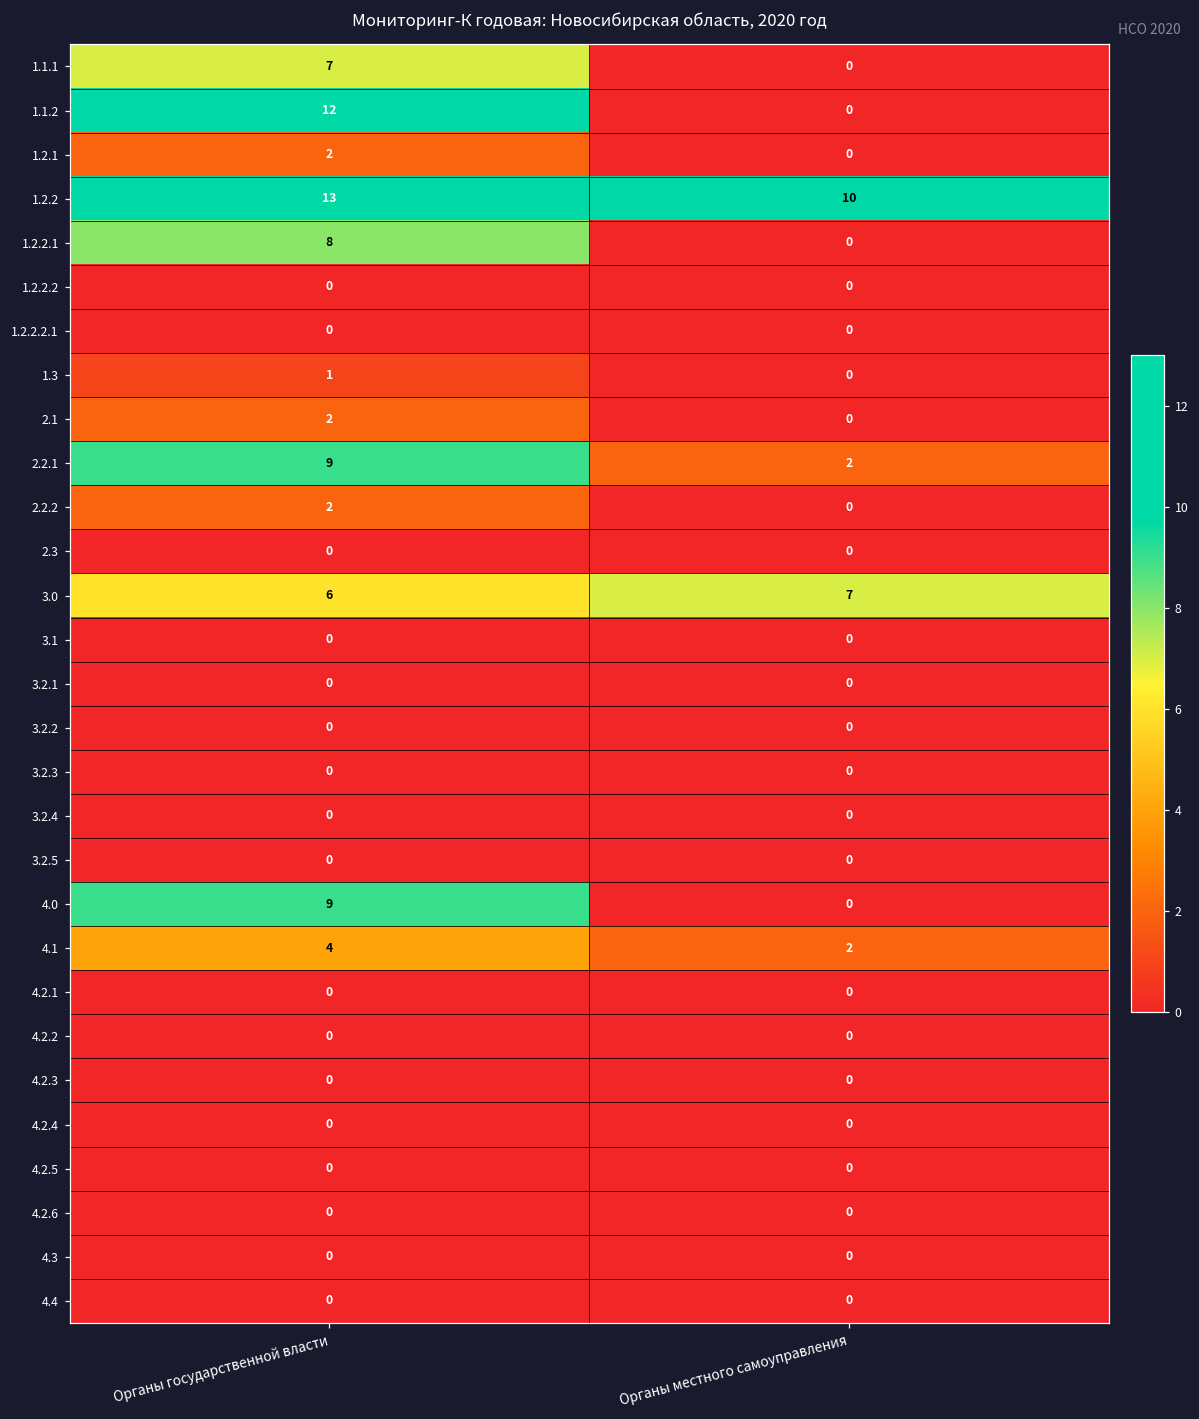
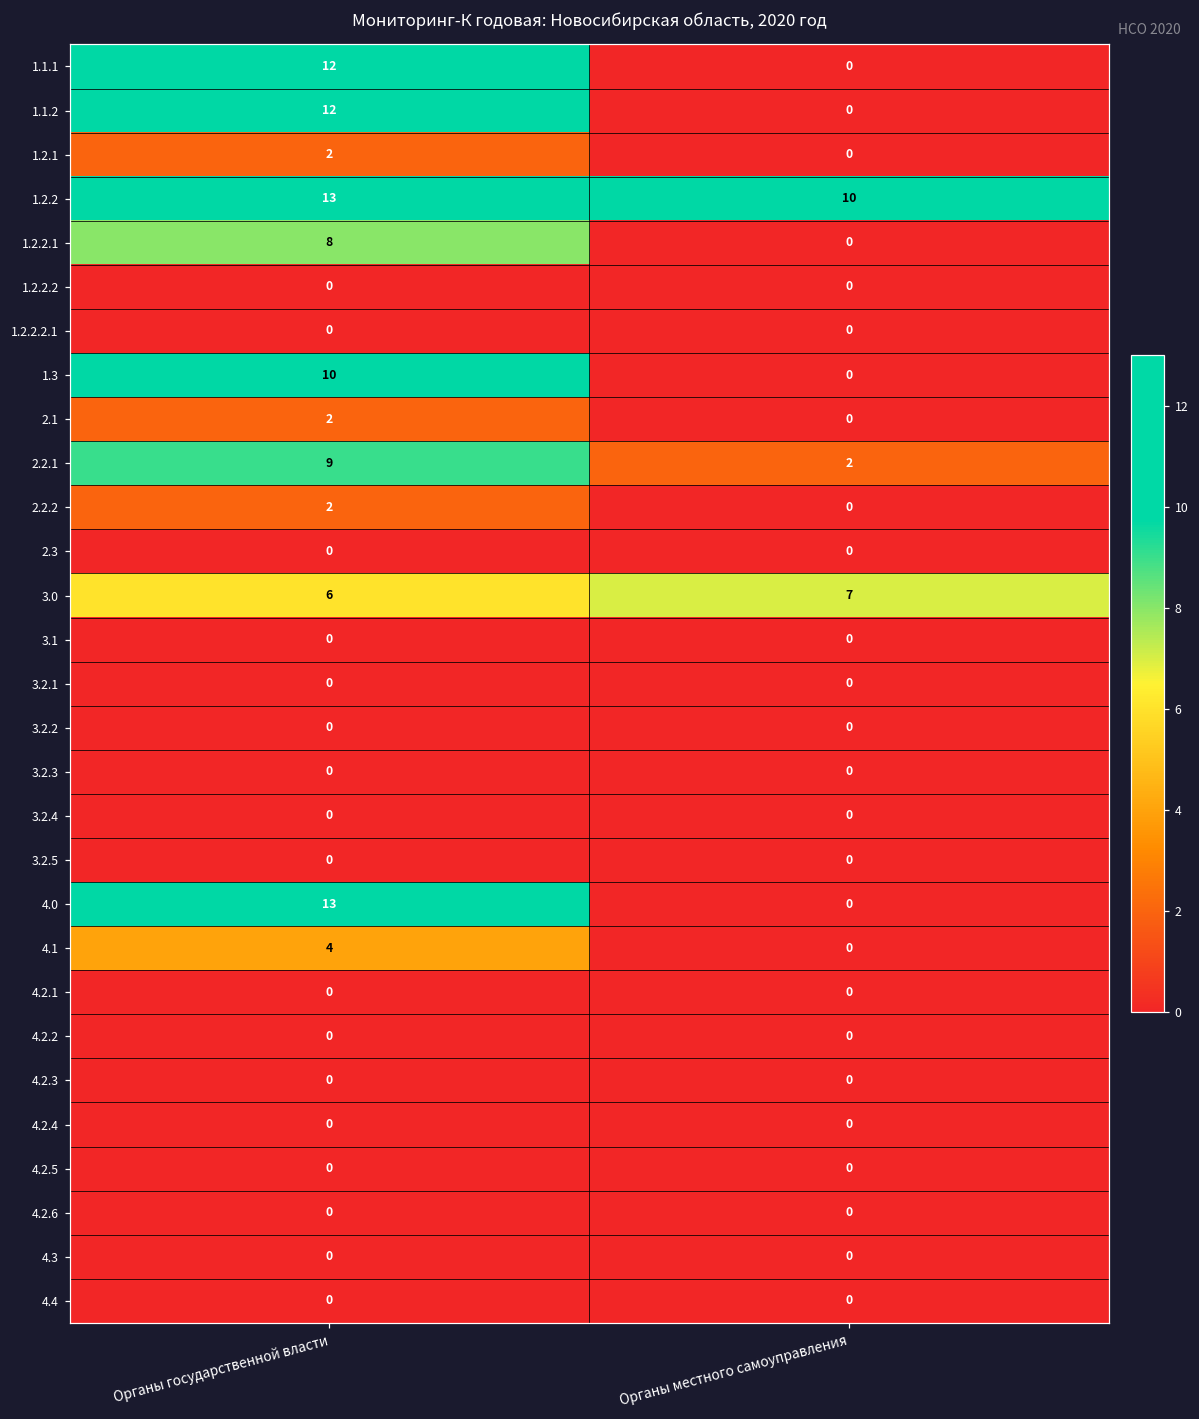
1.1.1, Органы государственной власти: 7 -> 12
1.3, Органы государственной власти: 1 -> 10
4.0, Органы государственной власти: 9 -> 13
4.1, Органы местного самоуправления: 2 -> 0
